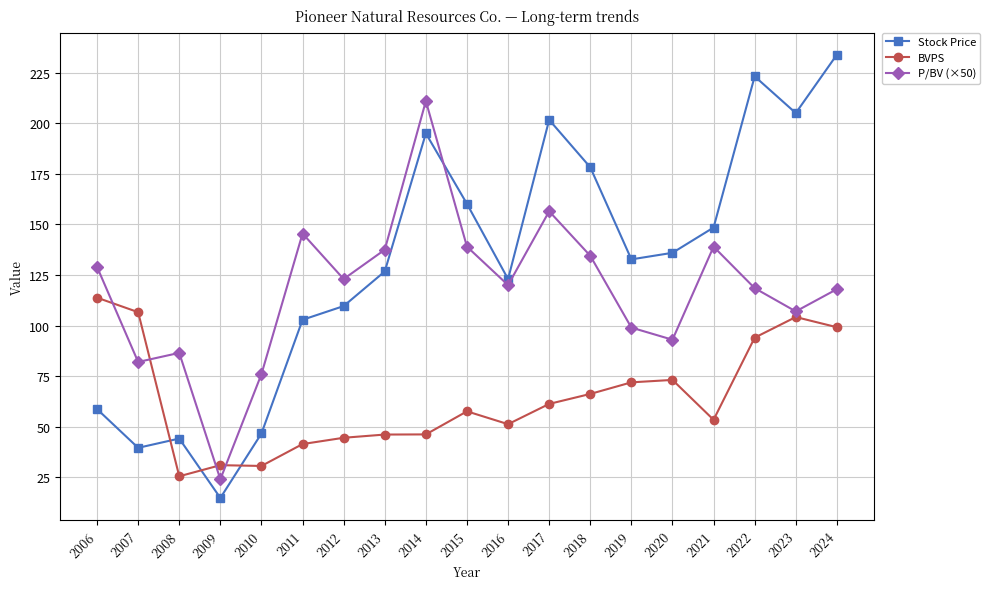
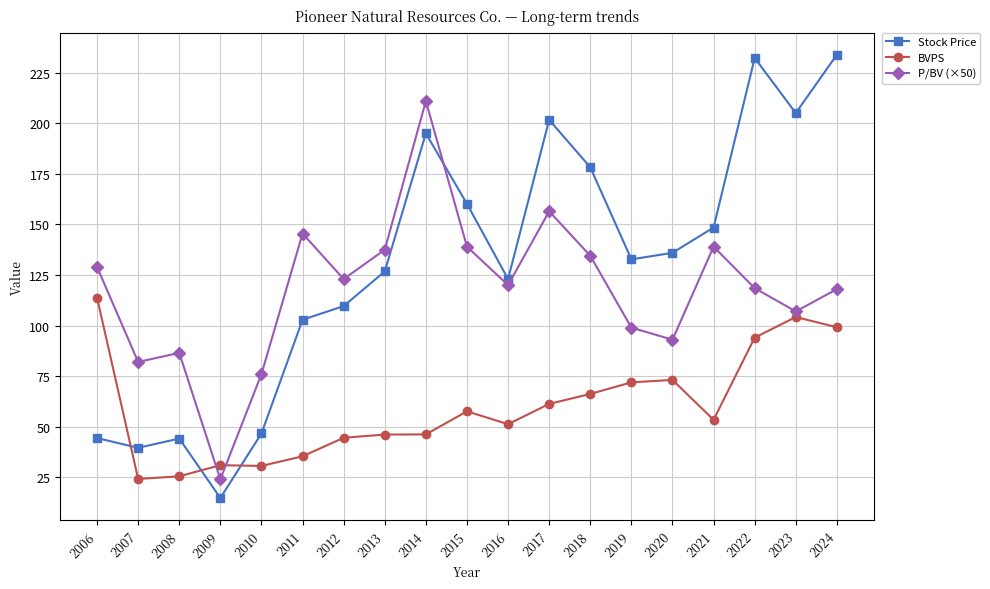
Stock Price, 2006: 59 -> 44
BVPS, 2007: 107 -> 24
BVPS, 2011: 41 -> 35
Stock Price, 2022: 223 -> 232
